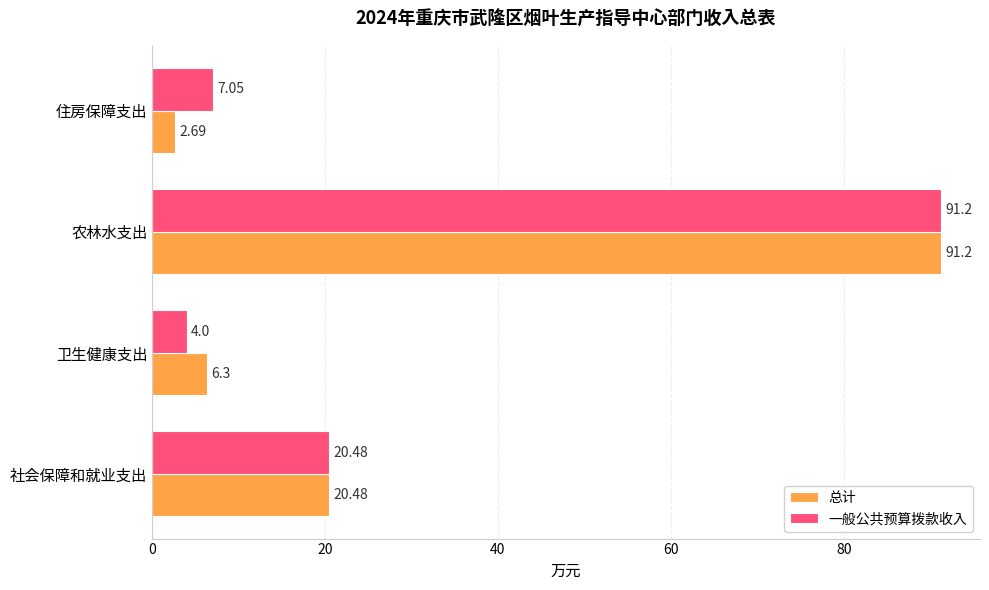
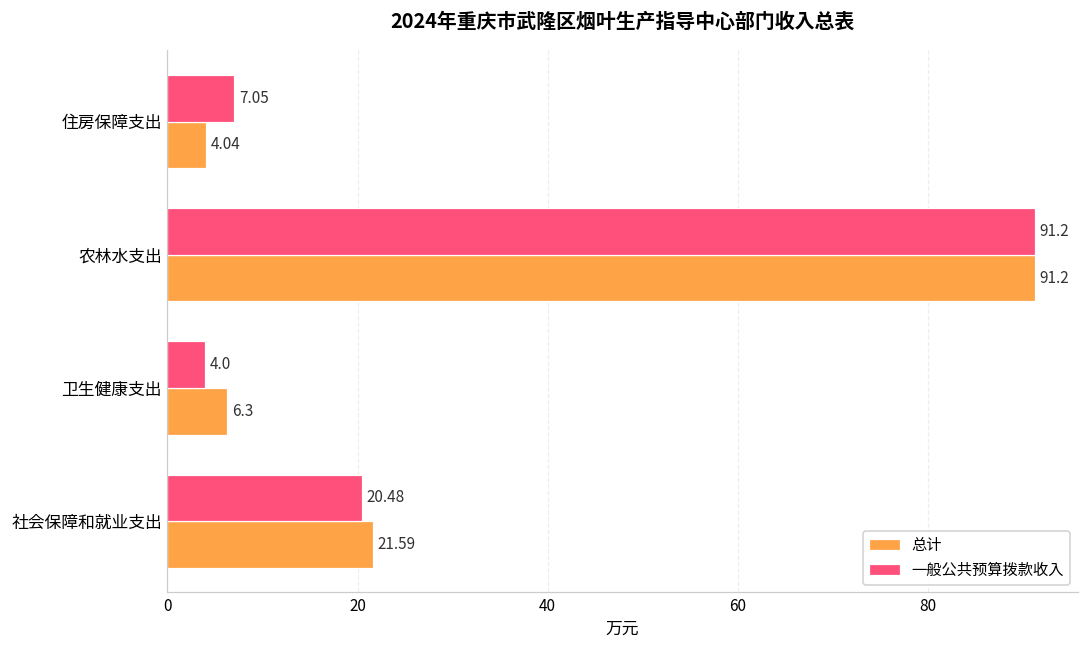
总计, 住房保障支出: 2.69 -> 4.04
总计, 社会保障和就业支出: 20.48 -> 21.59
